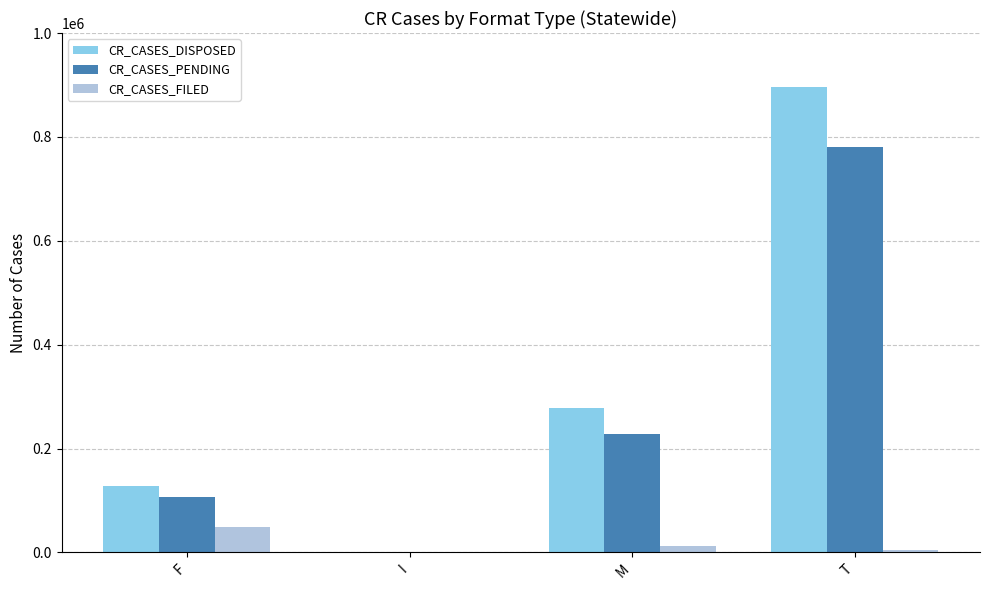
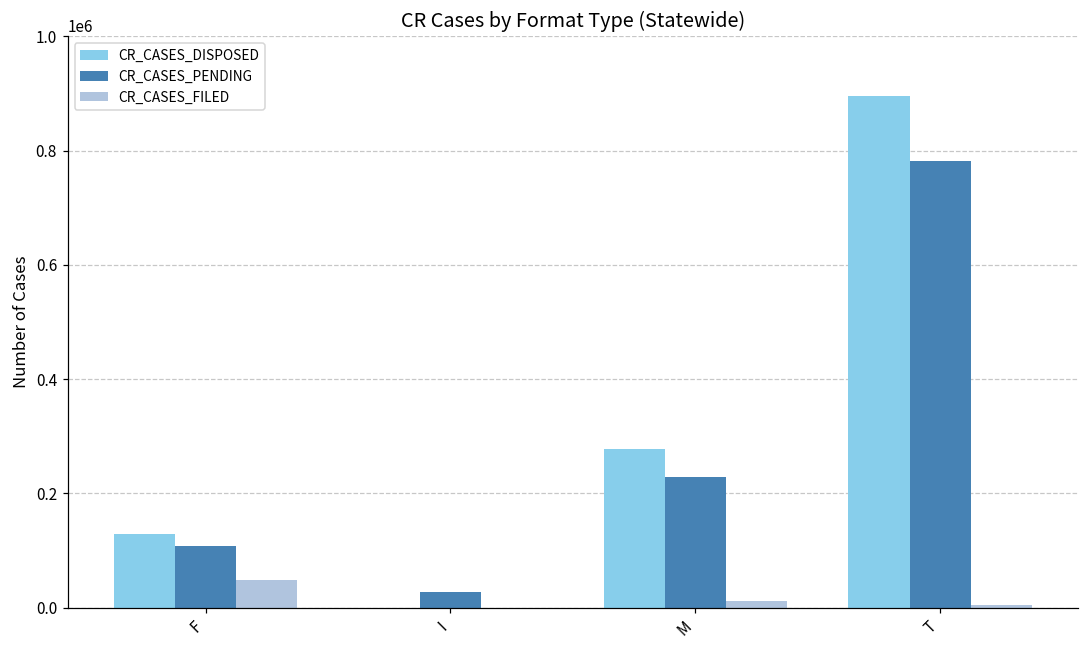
CR_CASES_PENDING, I: 0 -> 30000
